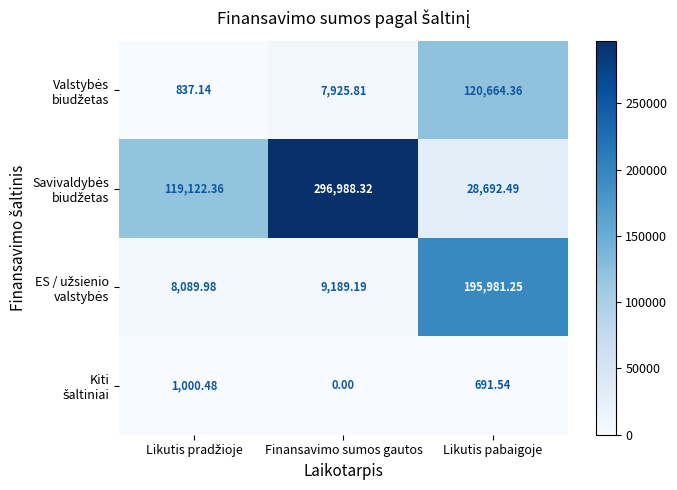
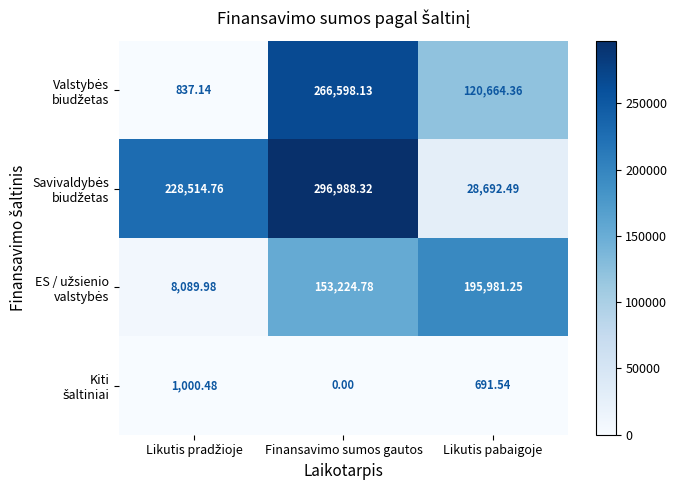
Valstybės biudžetas, Finansavimo sumos gautos: 7,925.81 -> 266,598.13
Savivaldybės biudžetas, Likutis pradžioje: 119,122.36 -> 228,514.76
ES / užsienio valstybės, Finansavimo sumos gautos: 9,189.19 -> 153,224.78
